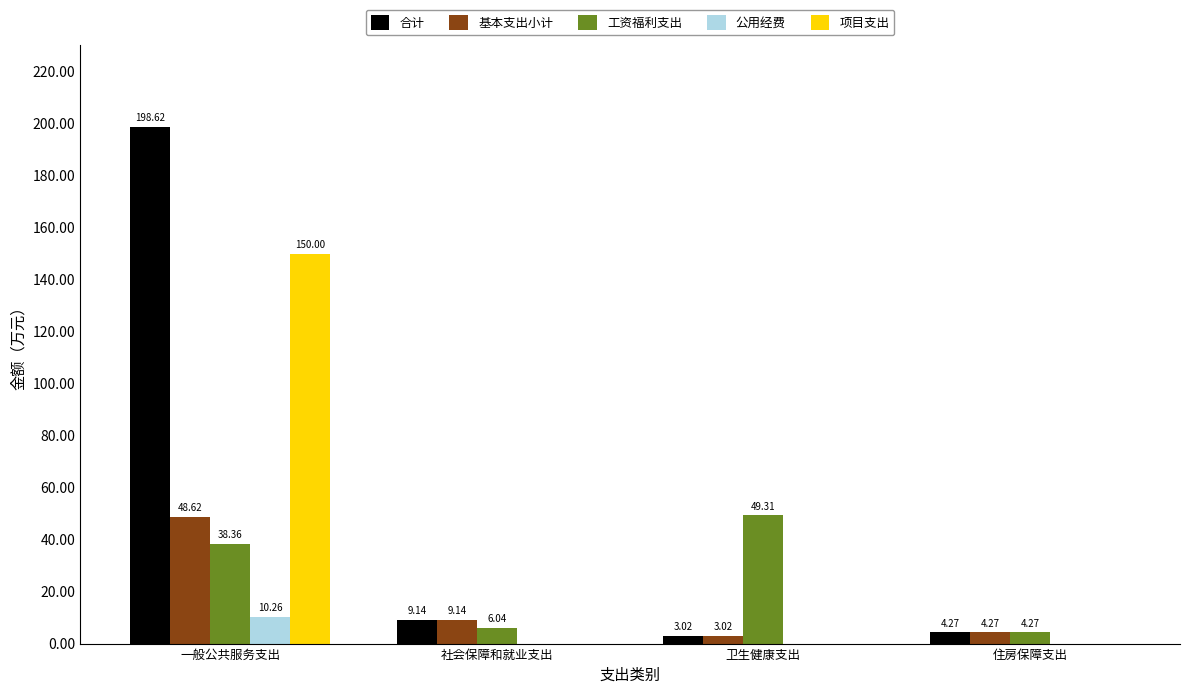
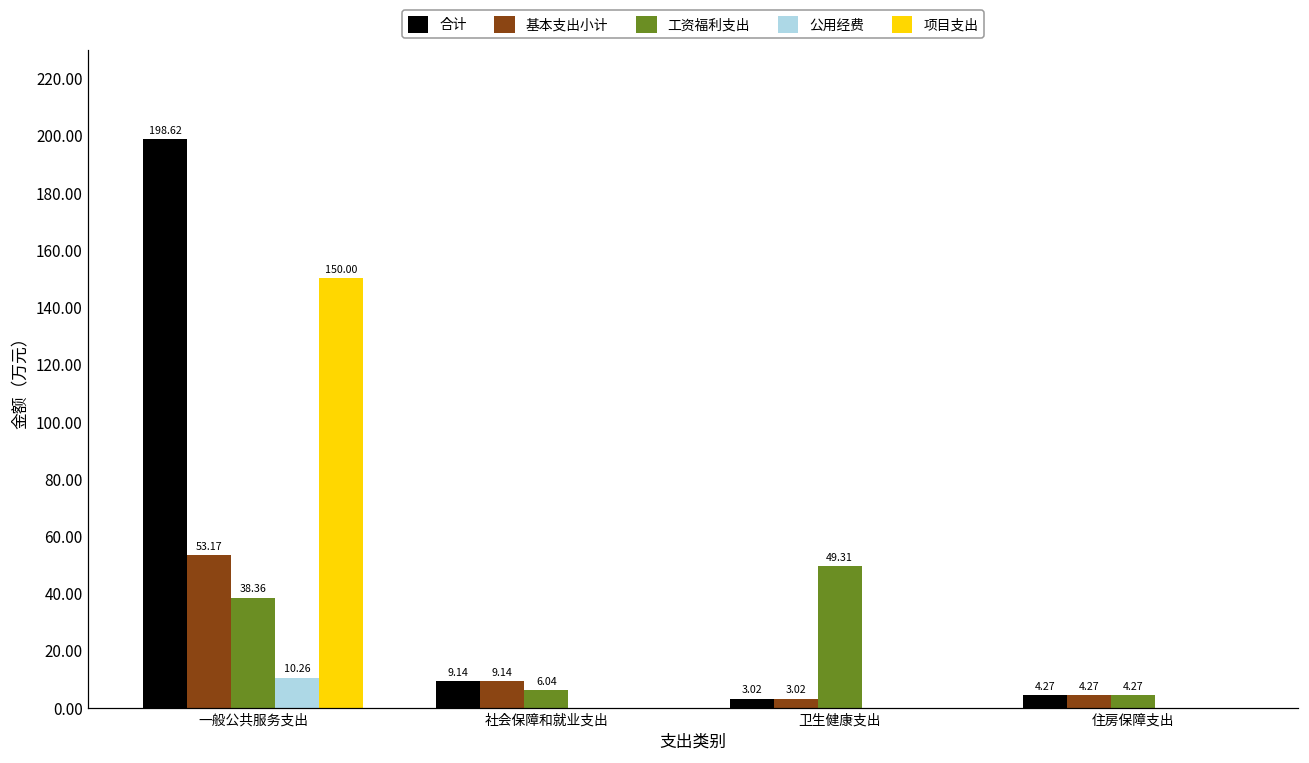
基本支出小计, 一般公共服务支出: 48.62 -> 53.17
